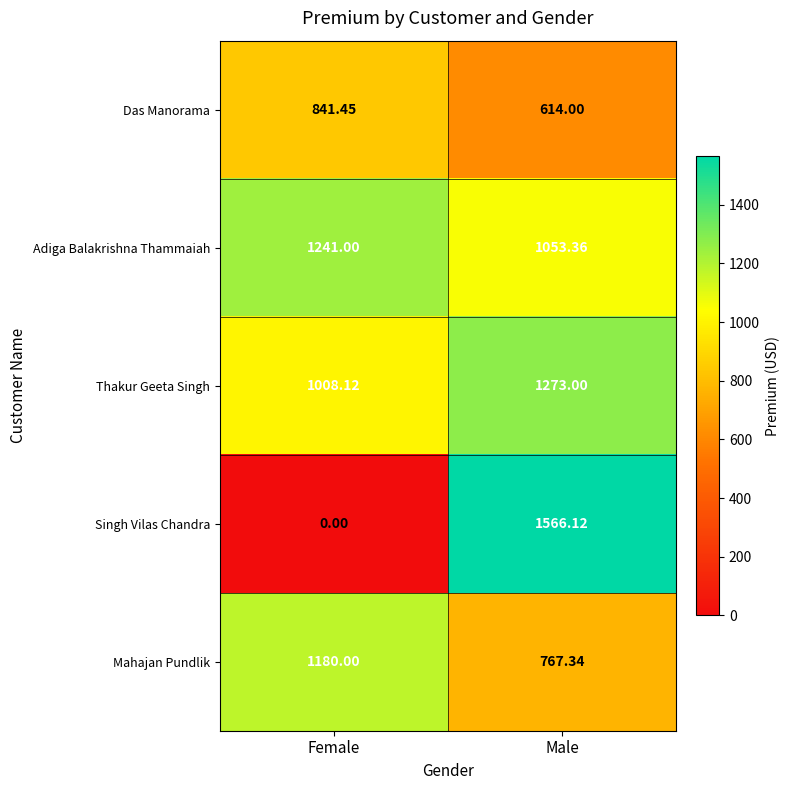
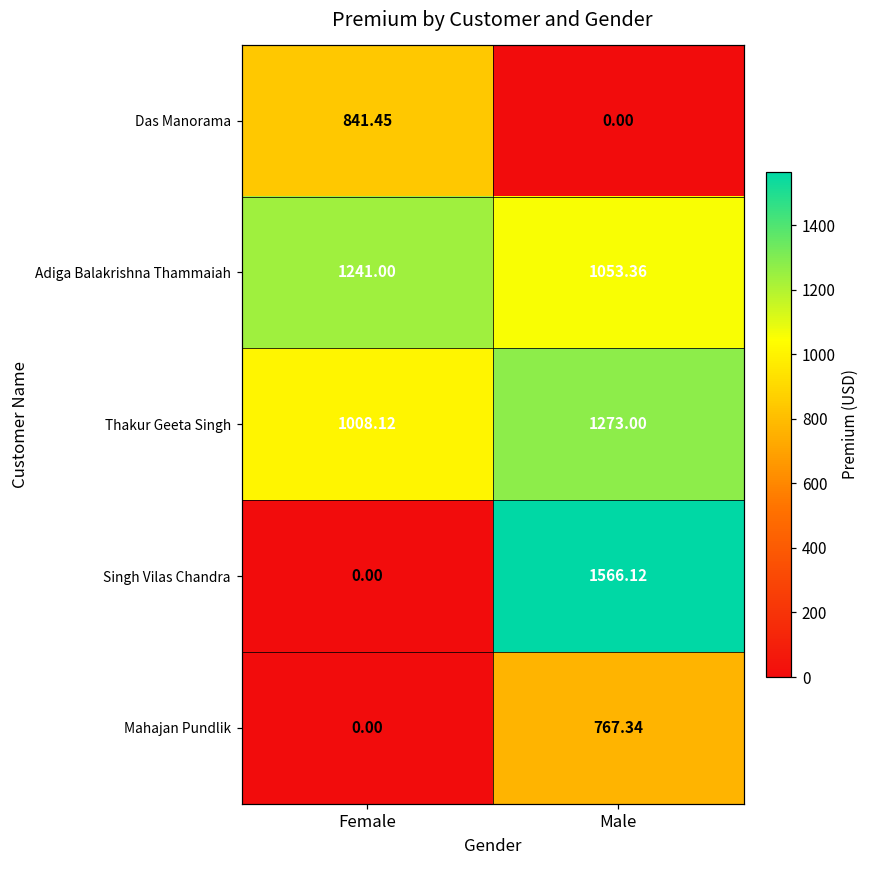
Das Manorama, Male: 614.00 -> 0.00
Mahajan Pundlik, Female: 1180.00 -> 0.00
